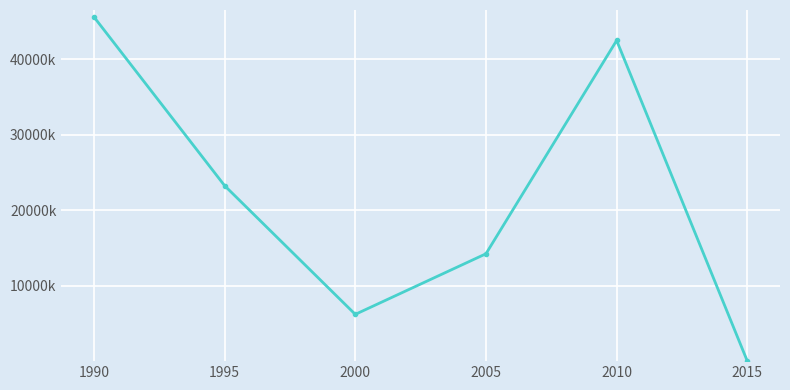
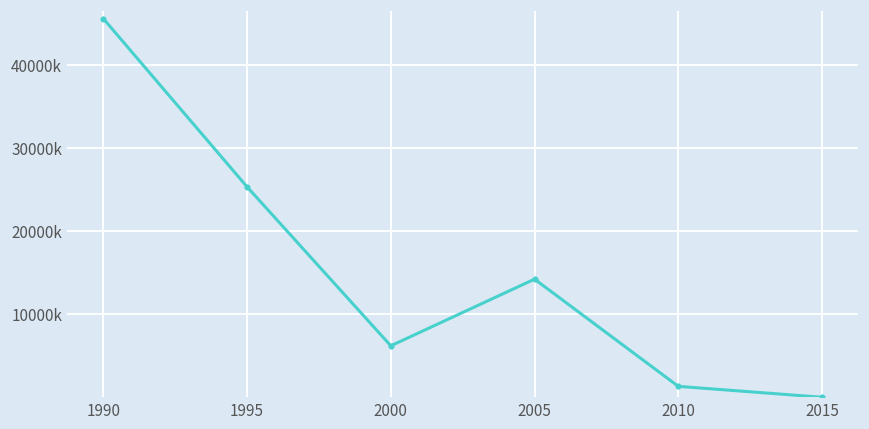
1995: 23000000 -> 25000000
2010: 43000000 -> 1000000
